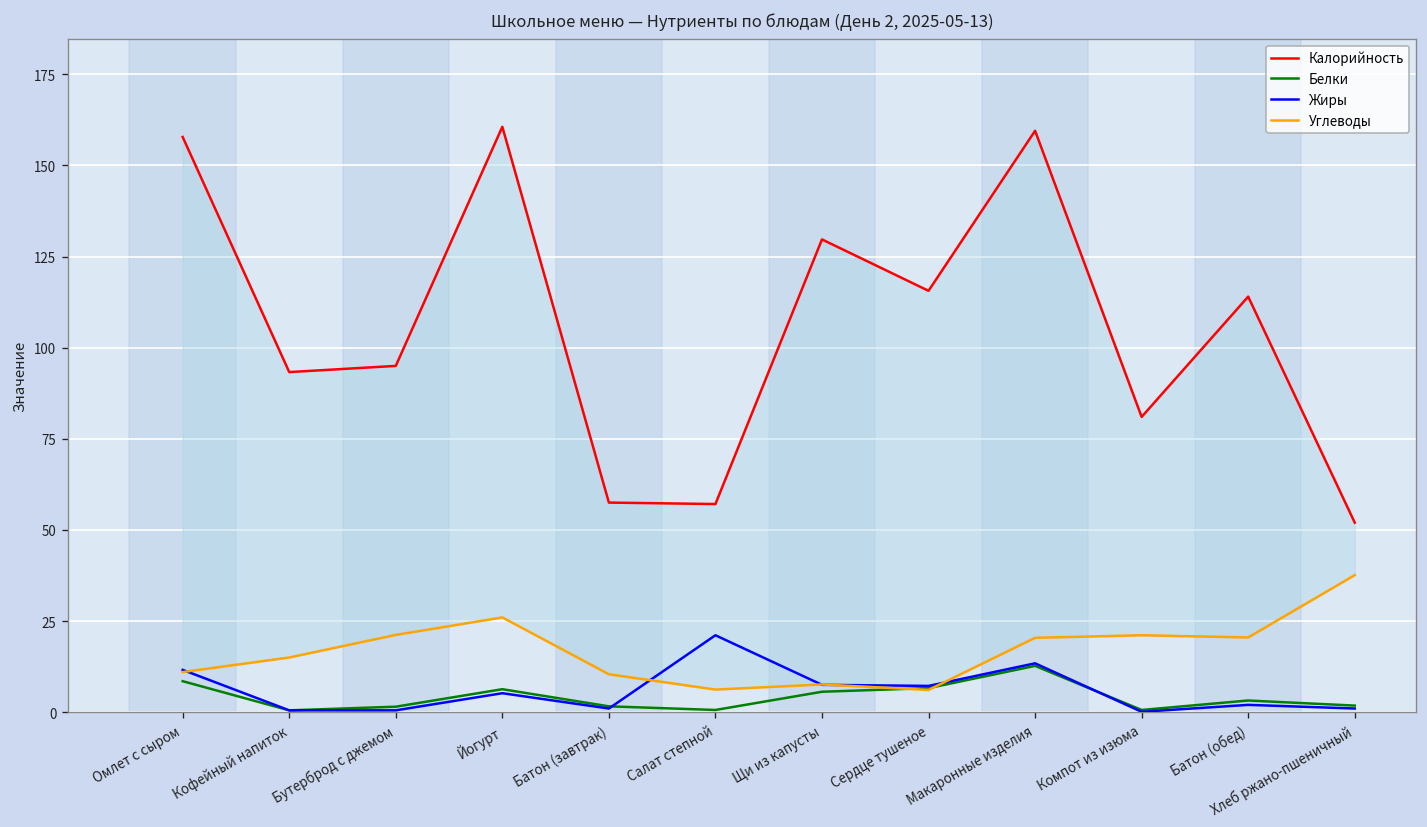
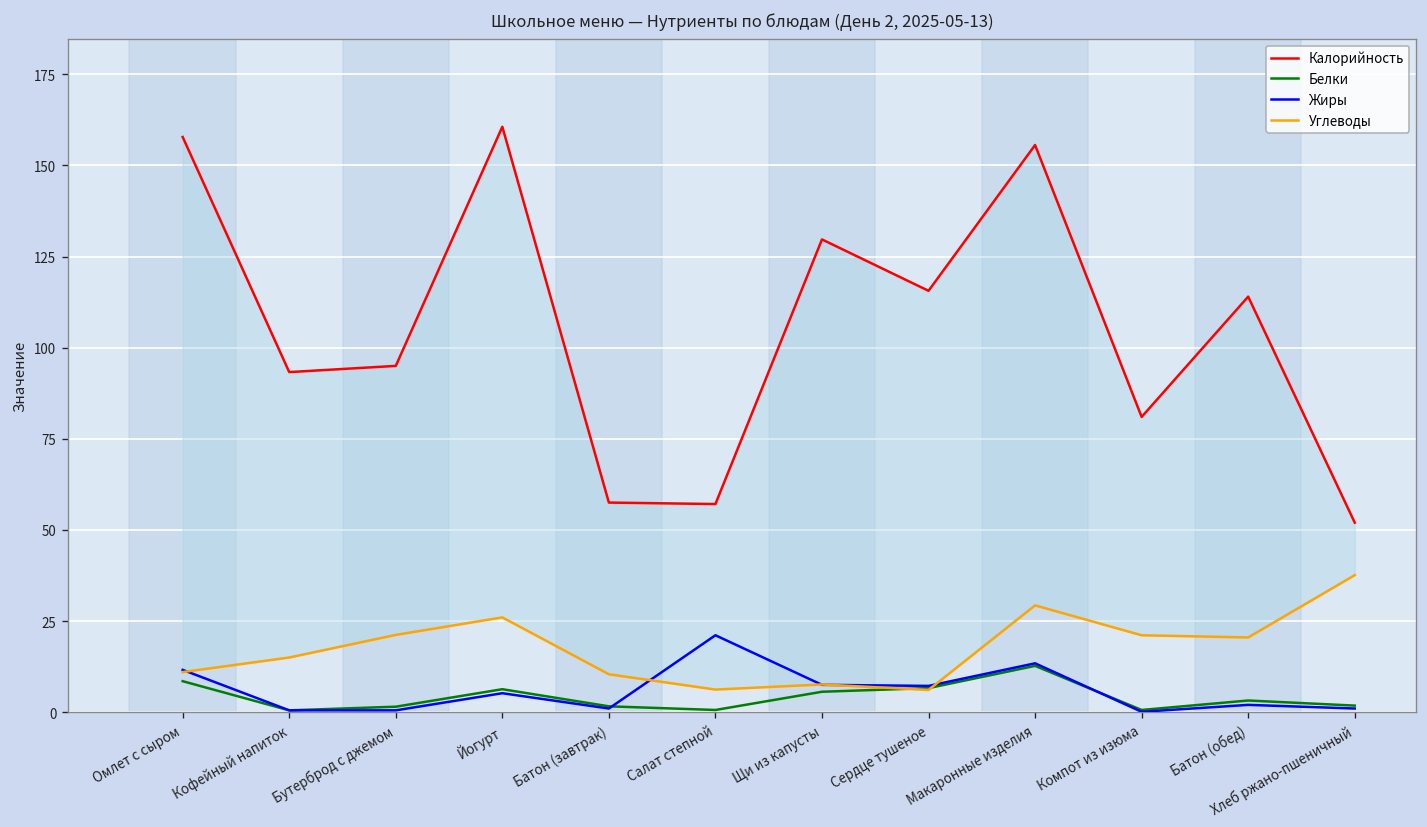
Калорийность, Макаронные изделия: 160 -> 156
Углеводы, Макаронные изделия: 20 -> 29
